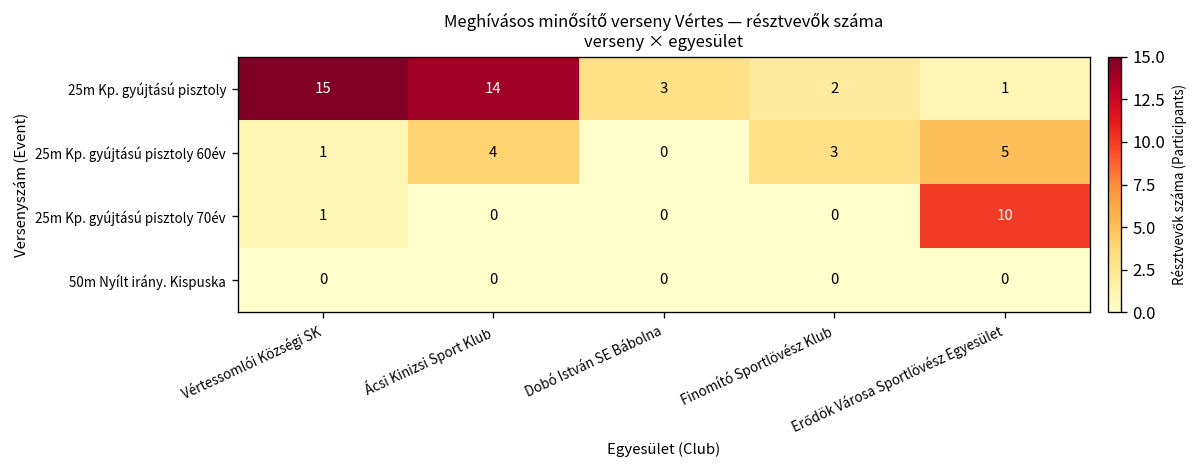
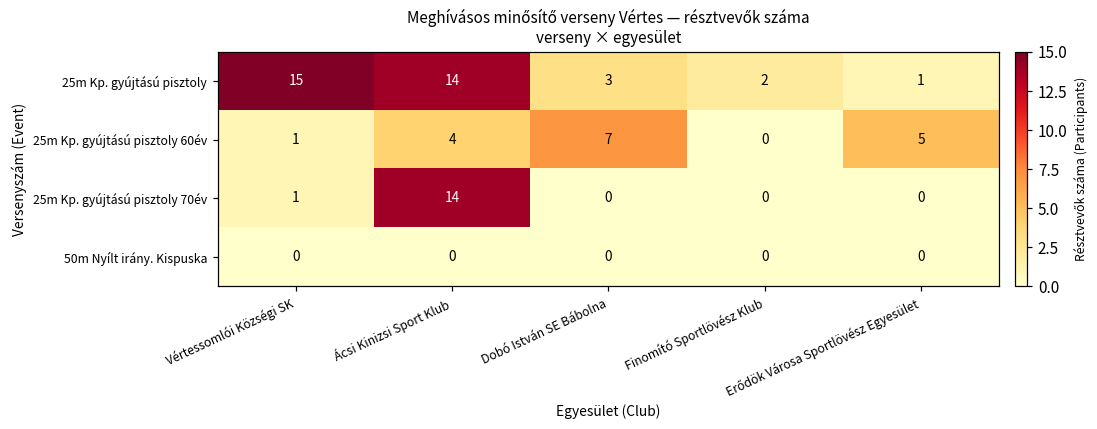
25m Kp. gyújtású pisztoly 60év, Dobó István SE Bábolna: 0 -> 7
25m Kp. gyújtású pisztoly 60év, Finomító Sportlövész Klub: 3 -> 0
25m Kp. gyújtású pisztoly 70év, Ácsi Kinizsi Sport Klub: 0 -> 14
25m Kp. gyújtású pisztoly 70év, Erődök Városa Sportlövész Egyesület: 10 -> 0
